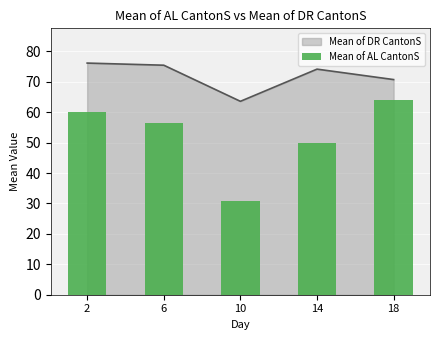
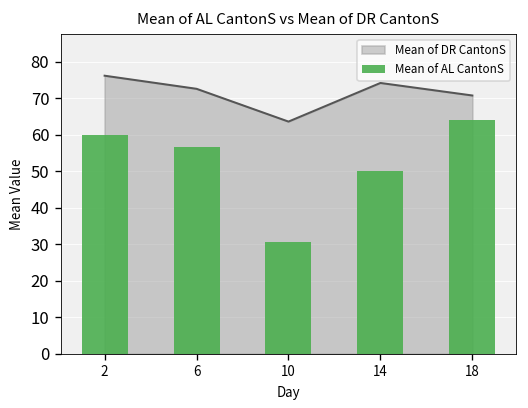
Mean of DR CantonS, 6: 75 -> 73
